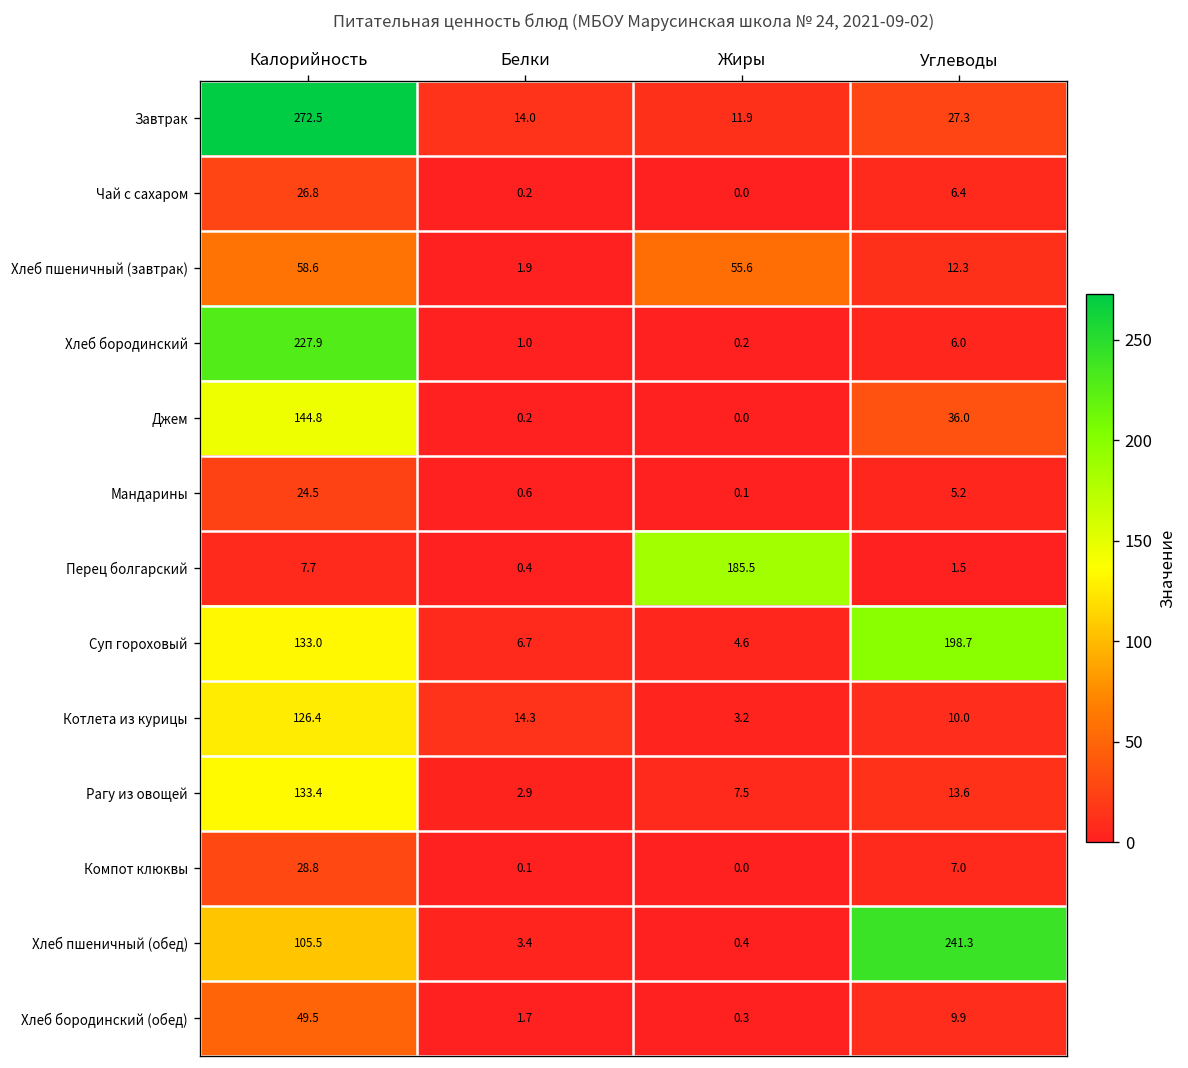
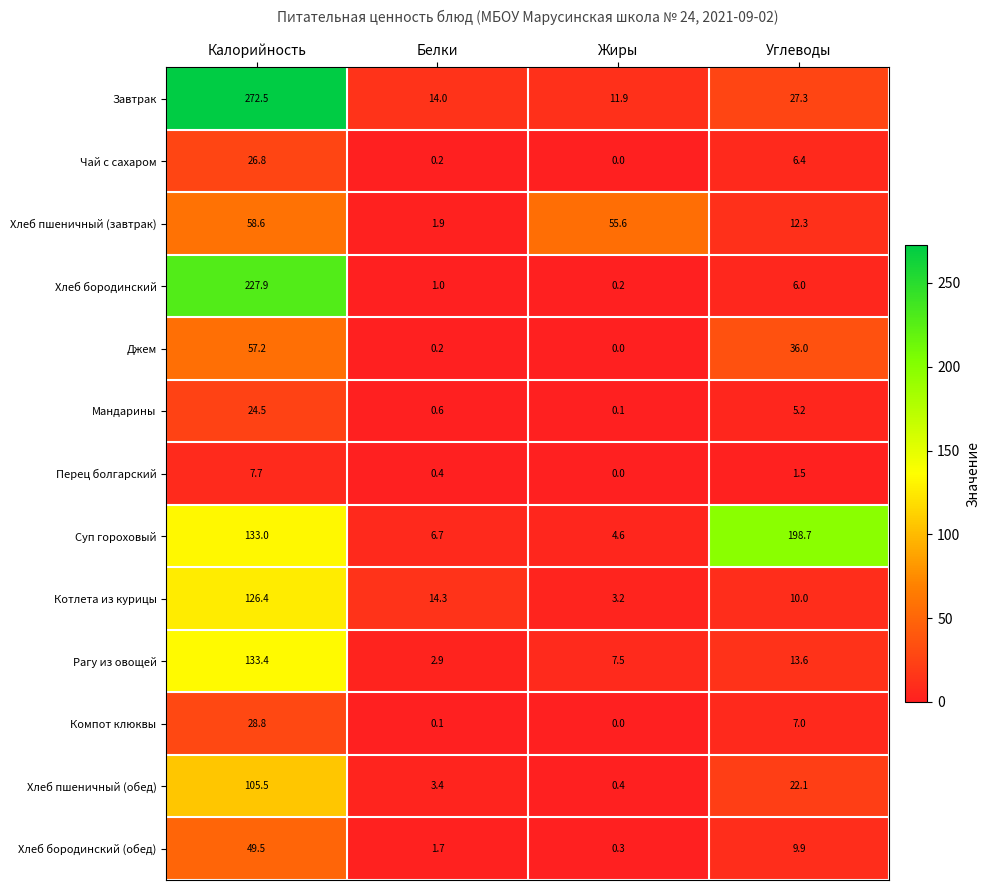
Джем, Калорийность: 144.8 -> 57.2
Перец болгарский, Жиры: 185.5 -> 0.0
Хлеб пшеничный (обед), Углеводы: 241.3 -> 22.1
